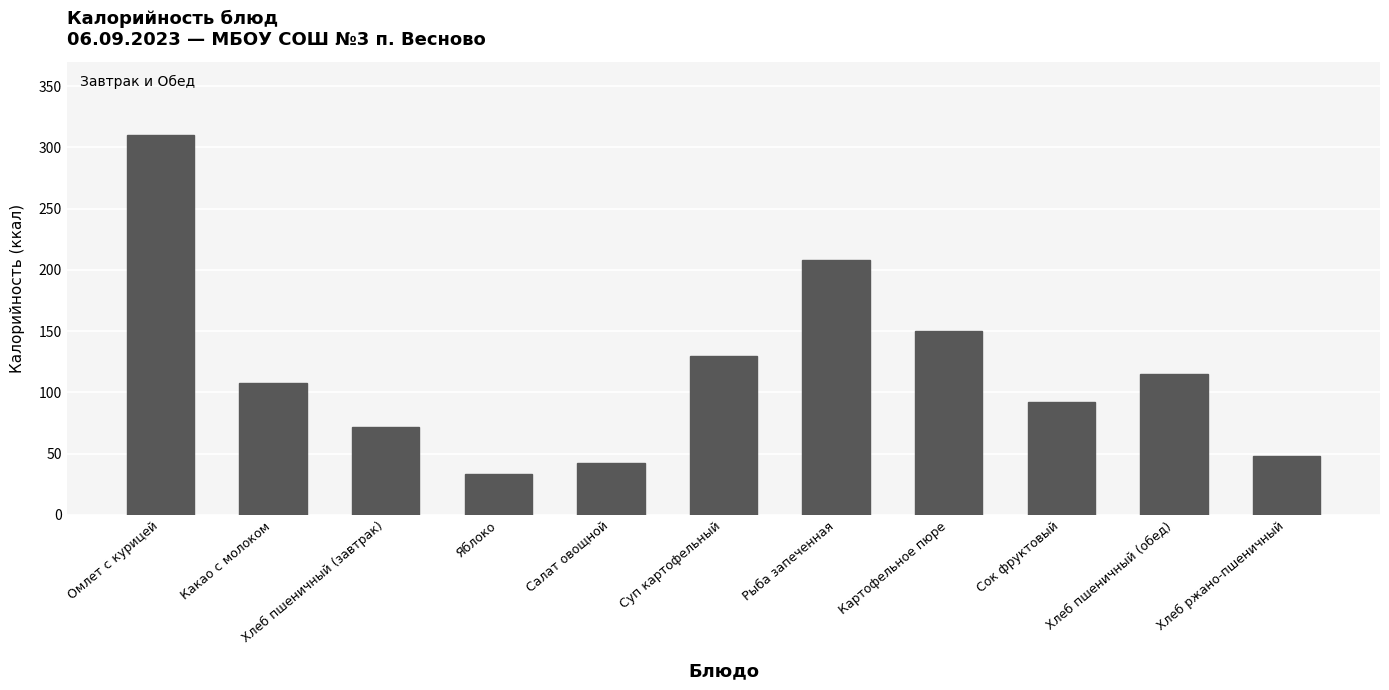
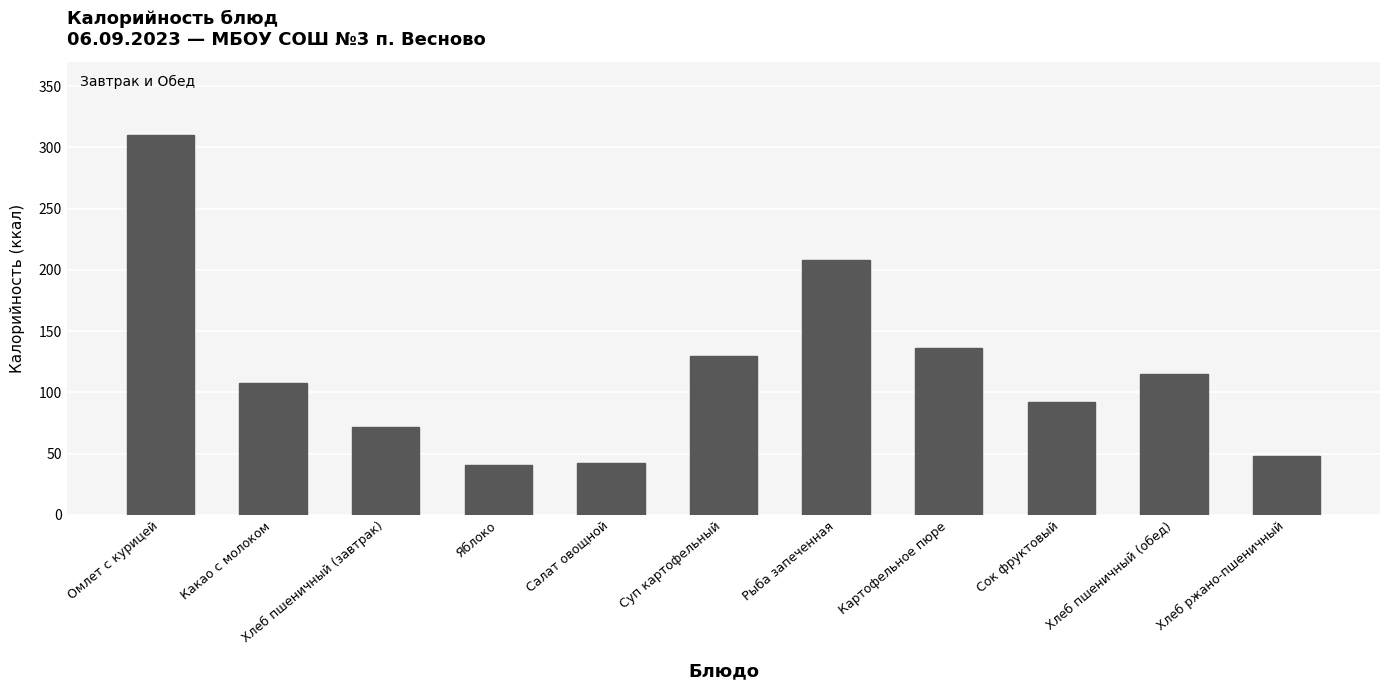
Яблоко: 33 -> 41
Картофельное пюре: 150 -> 136
